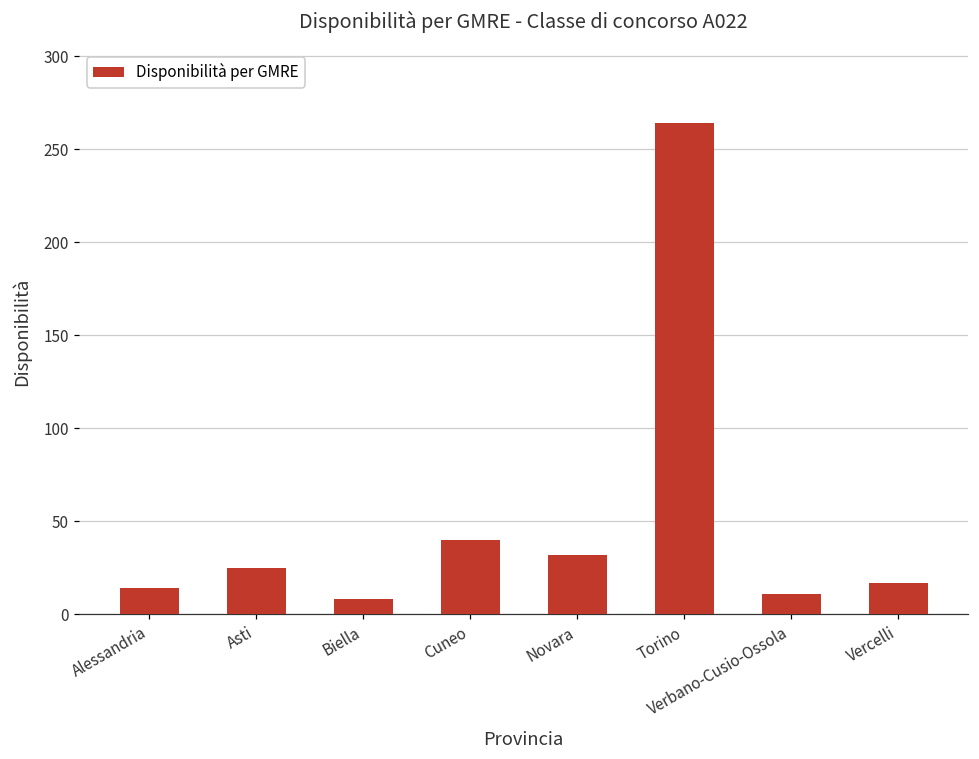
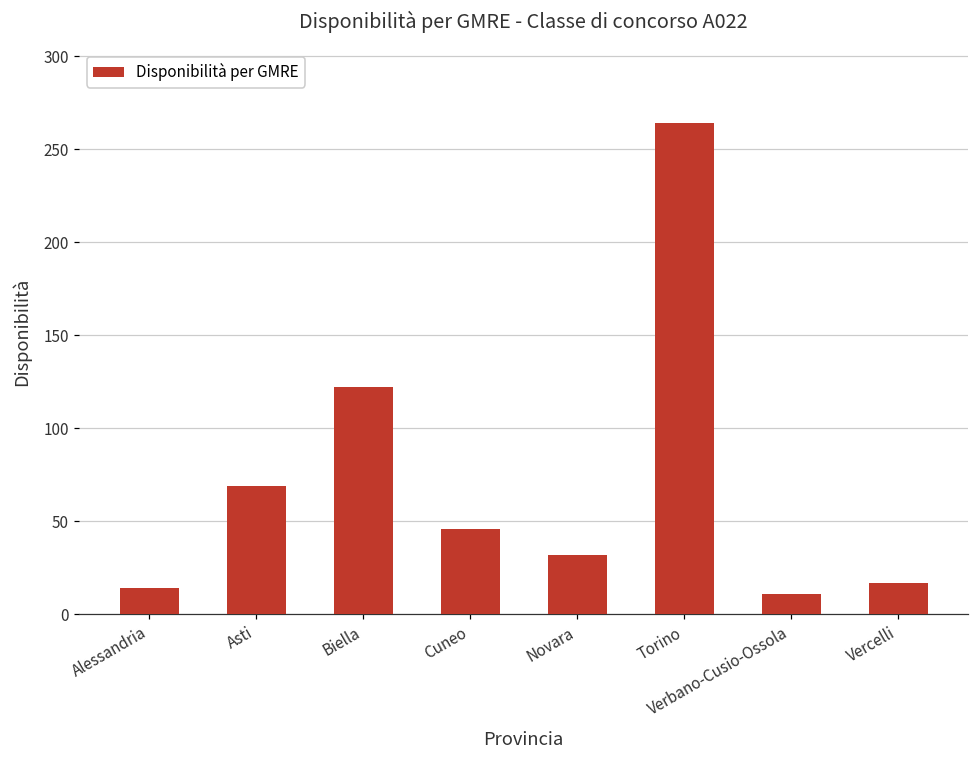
Asti: 25 -> 69
Biella: 8 -> 122
Cuneo: 40 -> 46
